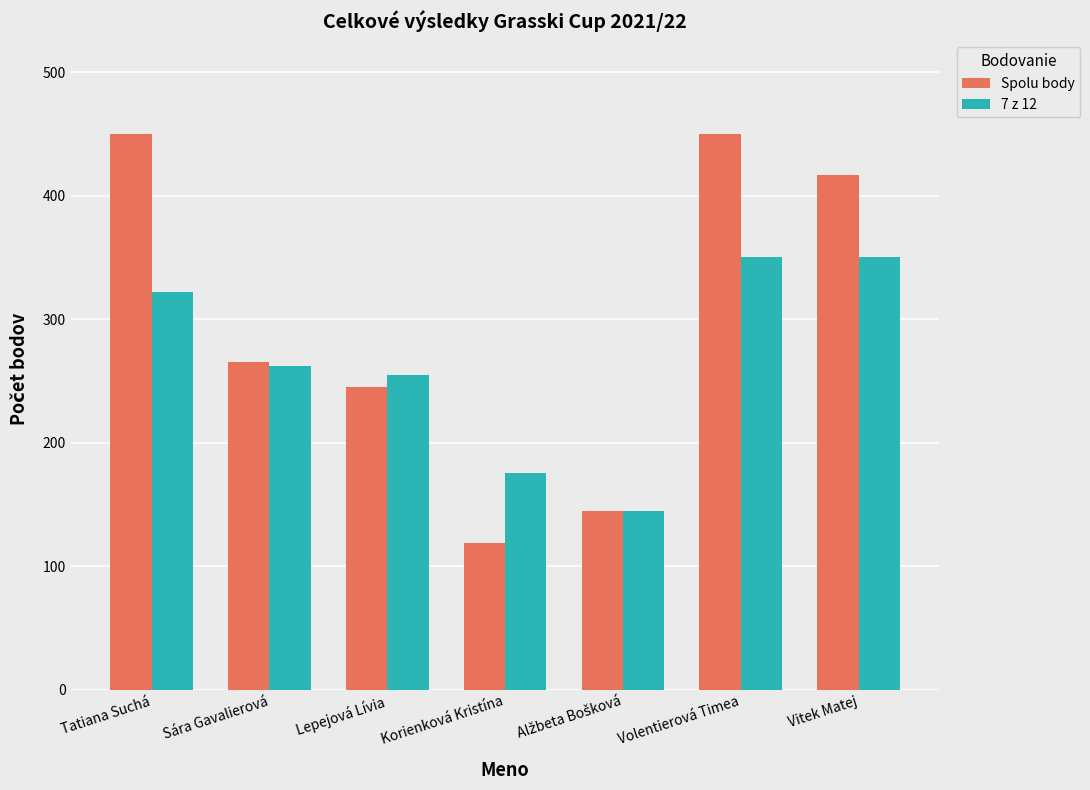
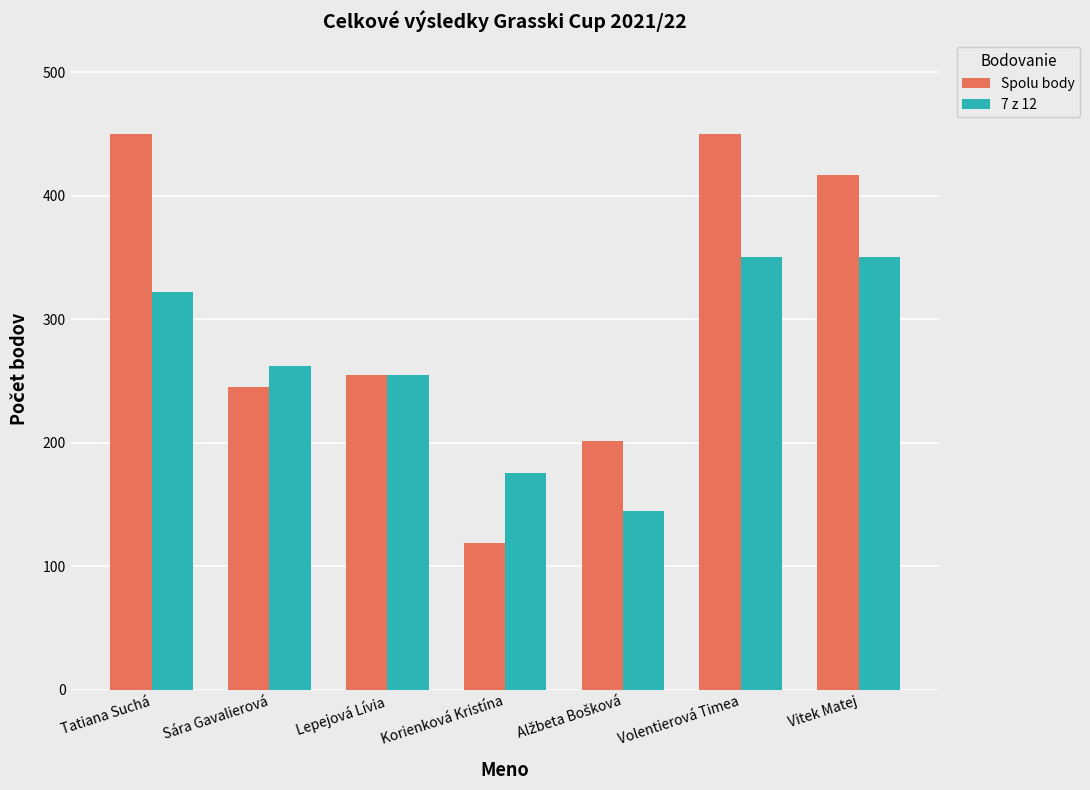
Spolu body, Sára Gavalierová: 265 -> 245
Spolu body, Lepejová Lívia: 245 -> 255
Spolu body, Alžbeta Bošková: 145 -> 201
